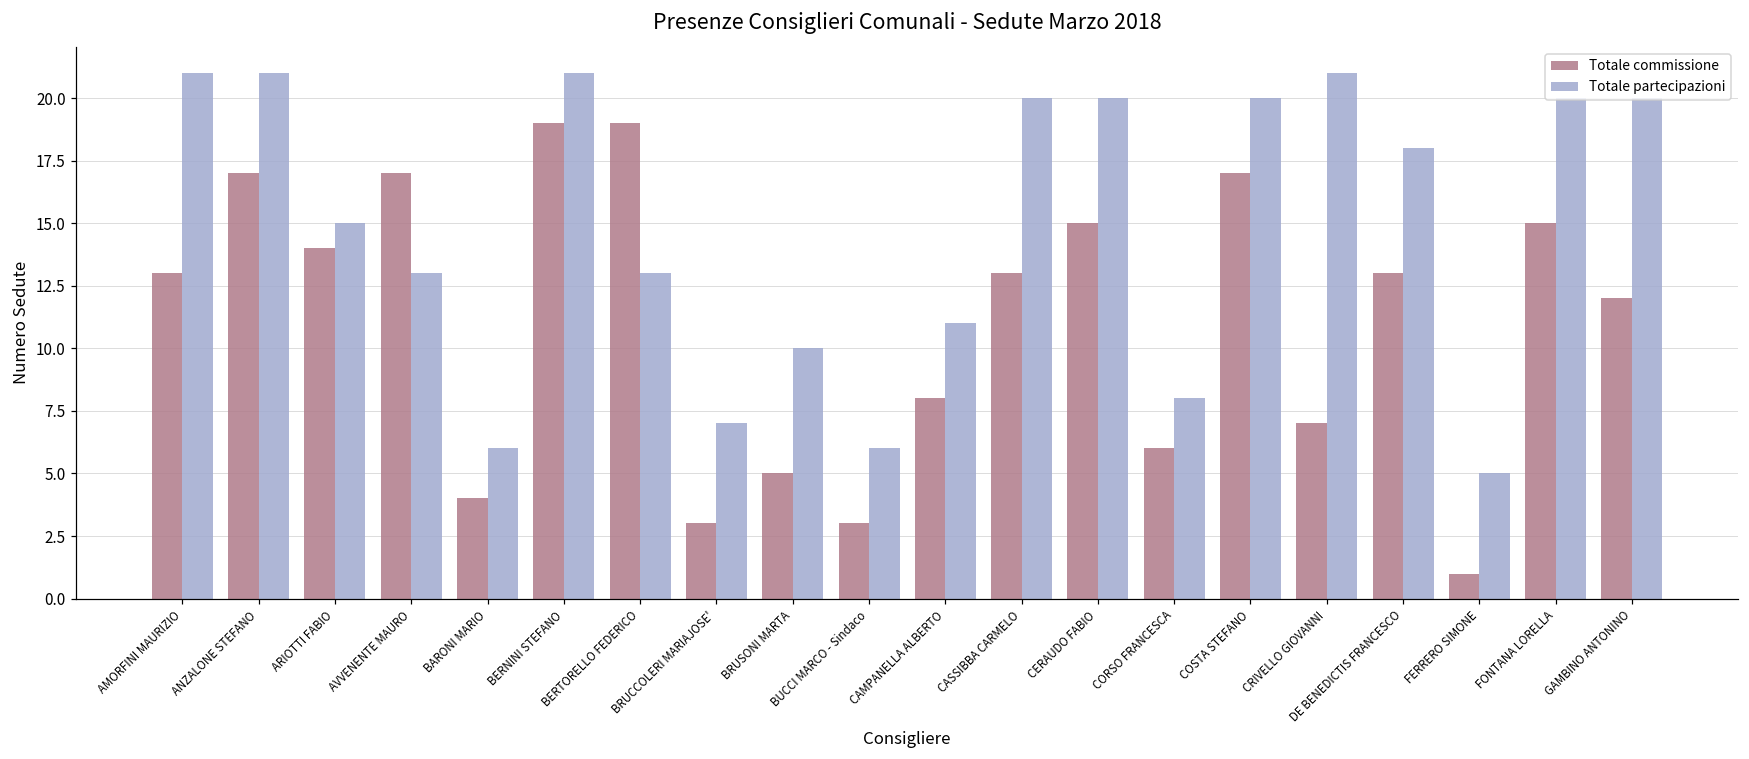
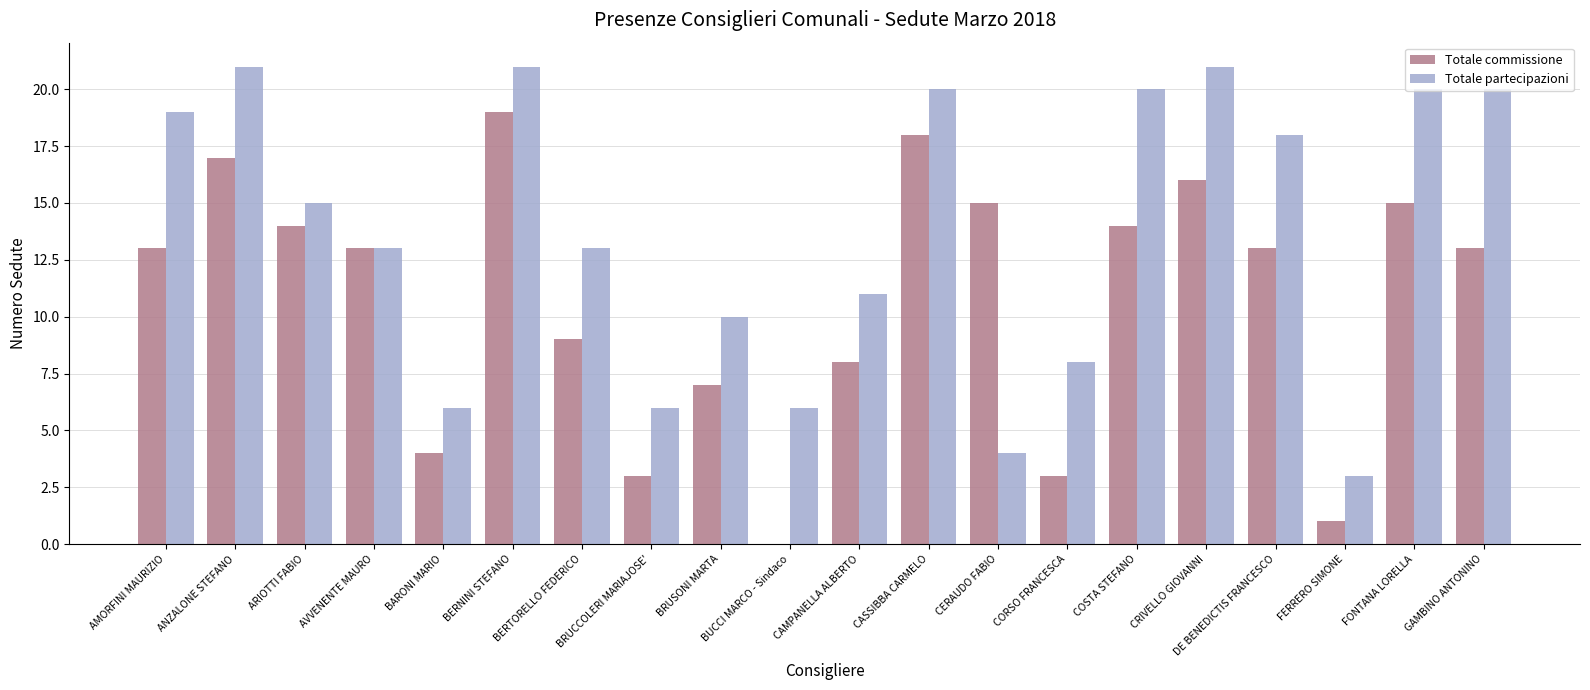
Totale partecipazioni, AMORFINI MAURIZIO: 21 -> 19
Totale commissione, AVVENENTE MAURO: 17 -> 13
Totale commissione, BERTORELLO FEDERICO: 19 -> 9
Totale partecipazioni, BRUCCOLERI MARIAJOSE': 7 -> 6
Totale commissione, BRUSONI MARTA: 5 -> 7
Totale commissione, BUCCI MARCO - Sindaco: 3 -> 0
Totale commissione, CASSIBBA CARMELO: 13 -> 18
Totale partecipazioni, CERAUDO FABIO: 20 -> 4
Totale commissione, CORSO FRANCESCA: 6 -> 3
Totale commissione, COSTA STEFANO: 17 -> 14
Totale commissione, CRIVELLO GIOVANNI: 7 -> 16
Totale partecipazioni, FERRERO SIMONE: 5 -> 3
Totale commissione, GAMBINO ANTONINO: 12 -> 13
